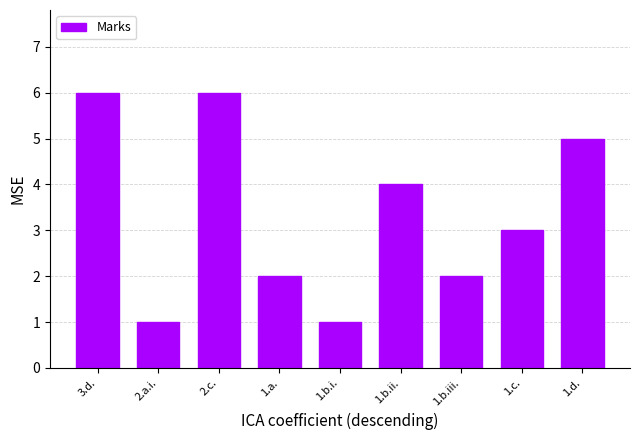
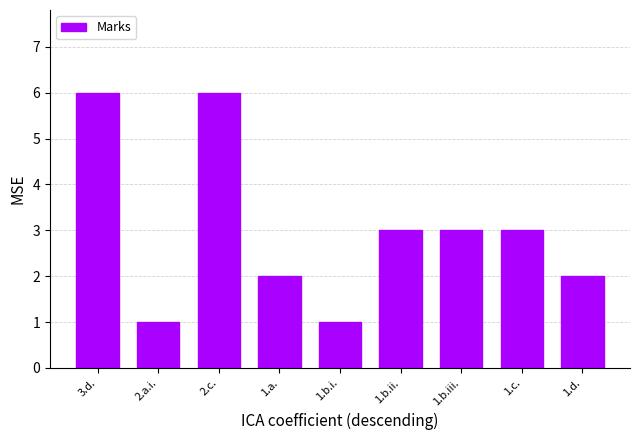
1.b.ii.: 4 -> 3
1.b.iii.: 2 -> 3
1.d.: 5 -> 2
